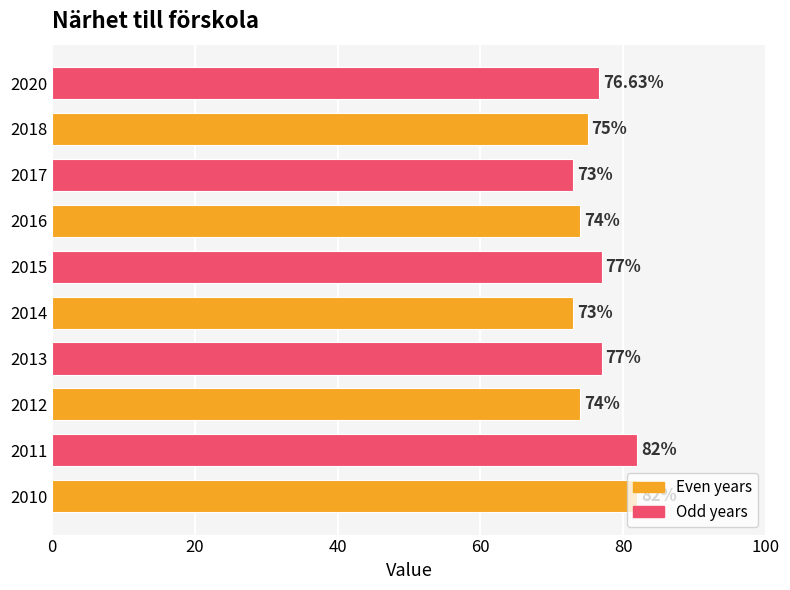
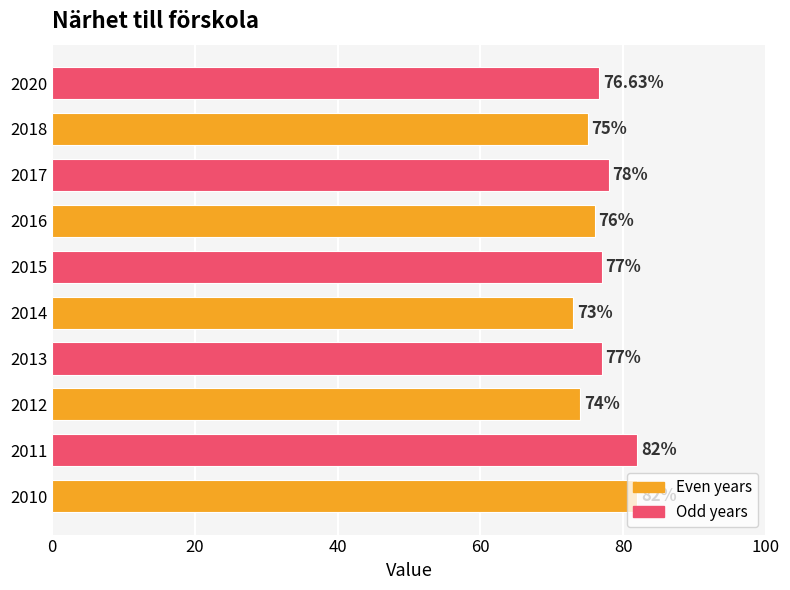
2017: 73% -> 78%
2016: 74% -> 76%
